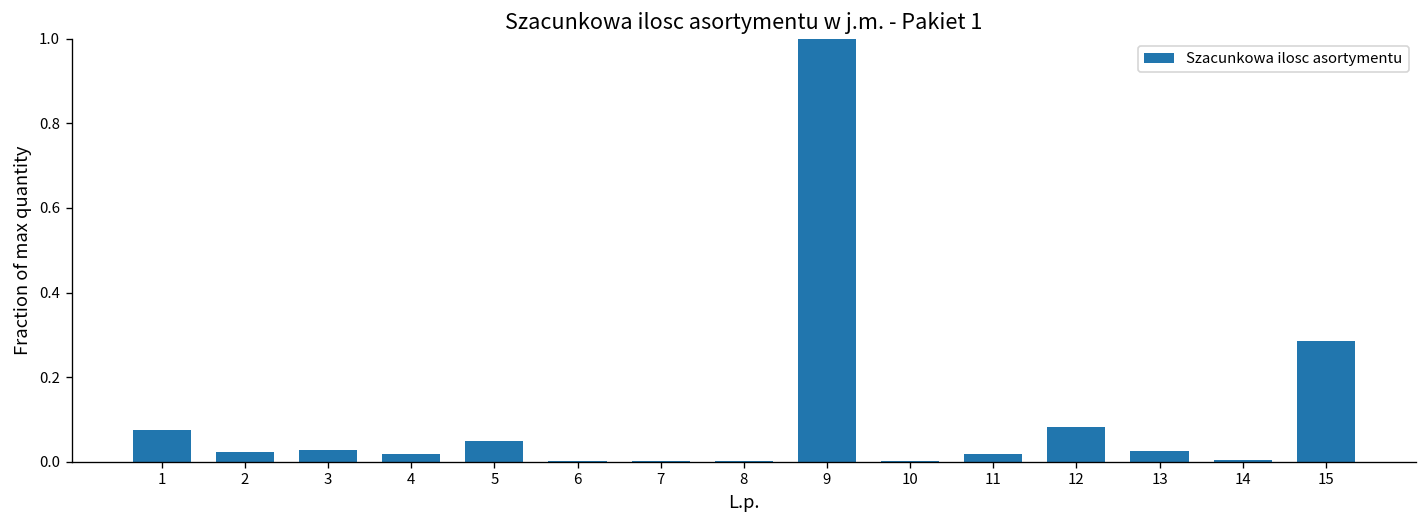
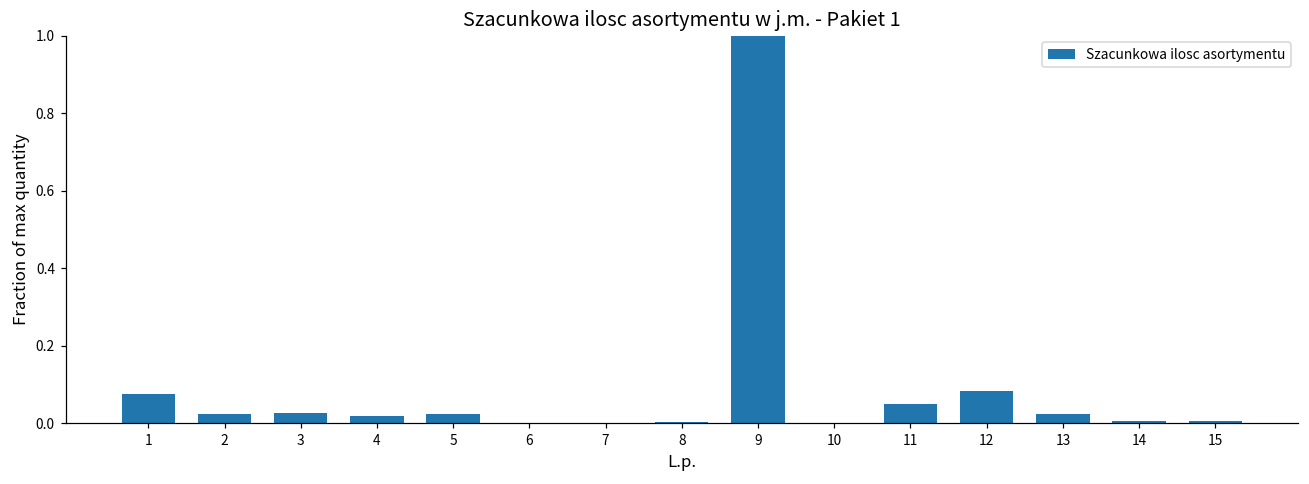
5: 0.05 -> 0.02
11: 0.02 -> 0.05
15: 0.28 -> 0.01
